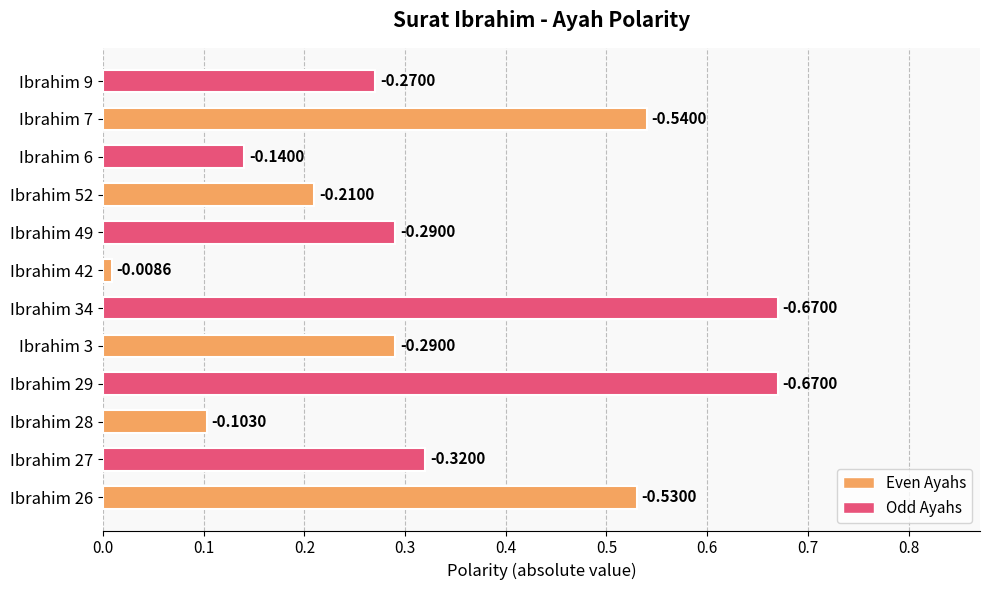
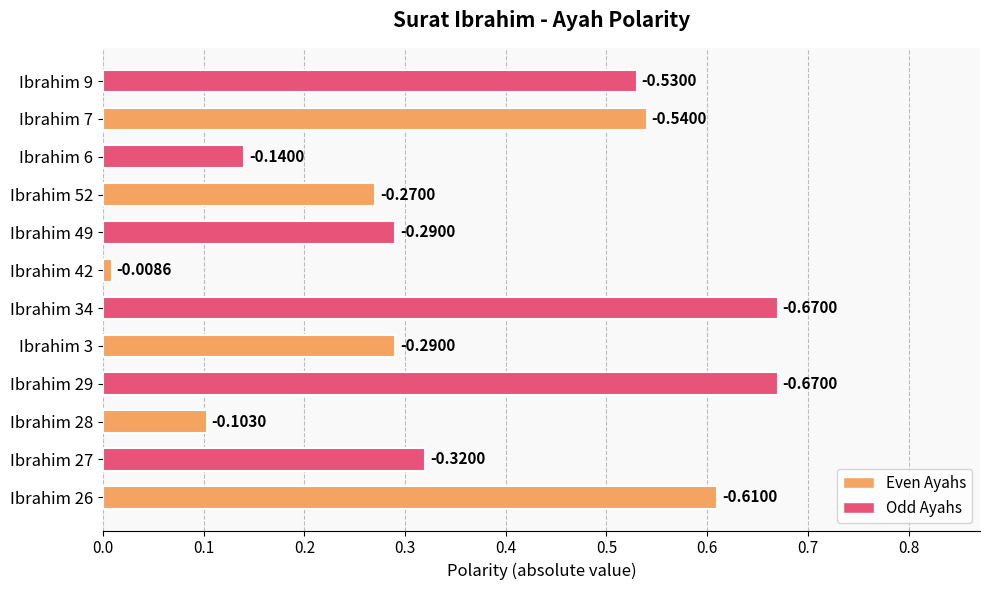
Ibrahim 9: -0.2700 -> -0.5300
Ibrahim 52: -0.2100 -> -0.2700
Ibrahim 26: -0.5300 -> -0.6100
